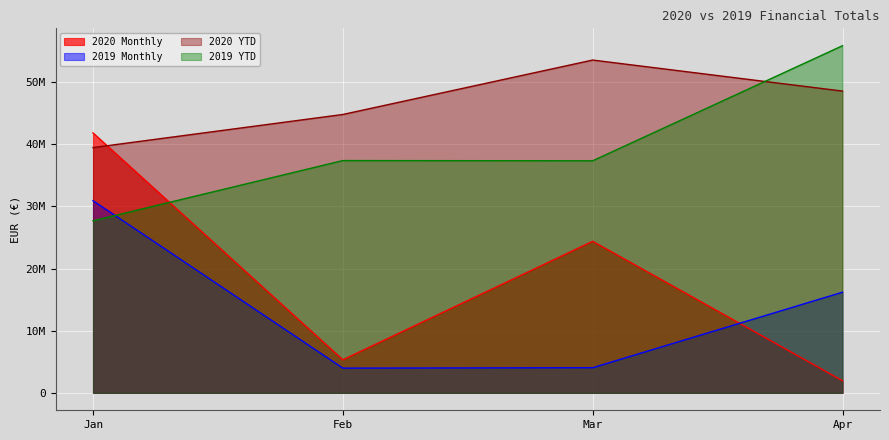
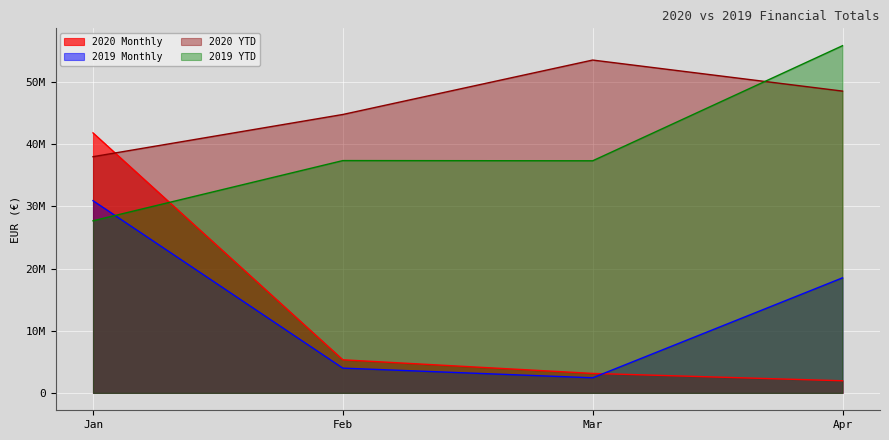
2020 YTD, Jan: 39000000 -> 38000000
2020 Monthly, Mar: 24000000 -> 3000000
2019 Monthly, Mar: 4000000 -> 2000000
2019 Monthly, Apr: 16000000 -> 19000000
